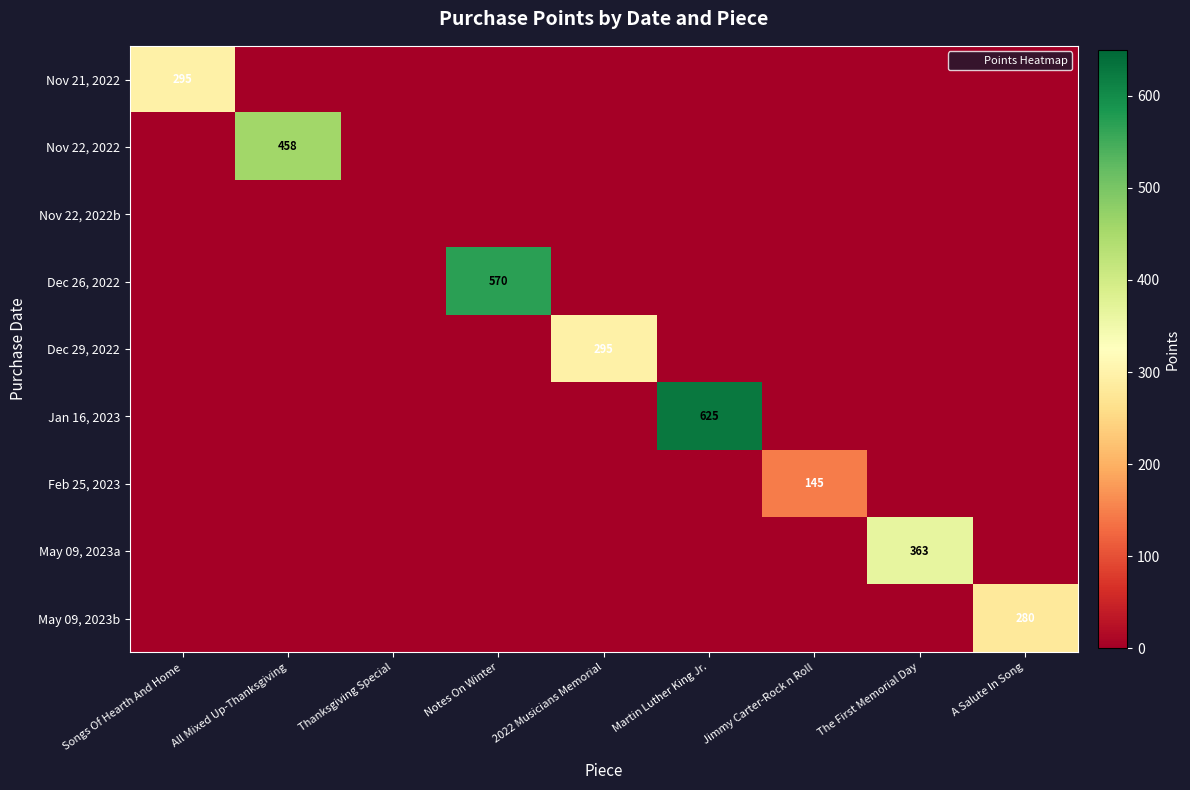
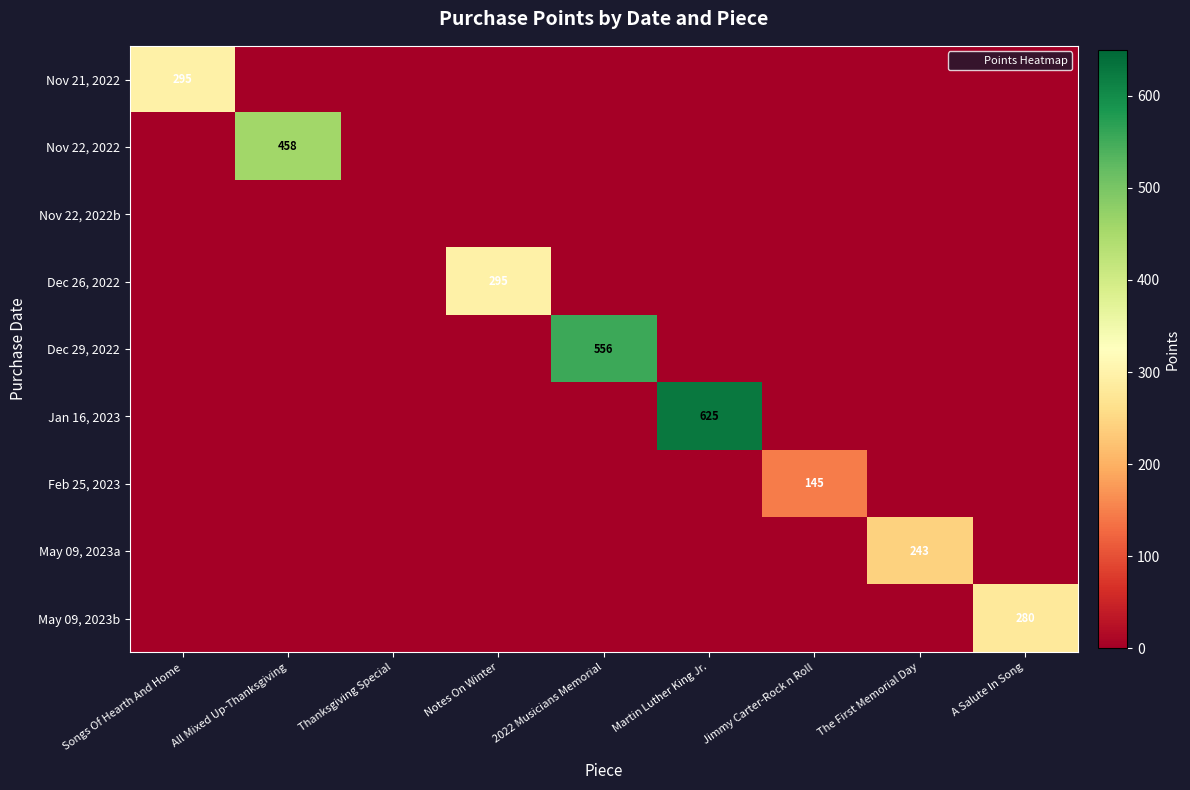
Dec 26, 2022, Notes On Winter: 570 -> 295
Dec 29, 2022, 2022 Musicians Memorial: 295 -> 556
May 09, 2023a, The First Memorial Day: 363 -> 243
